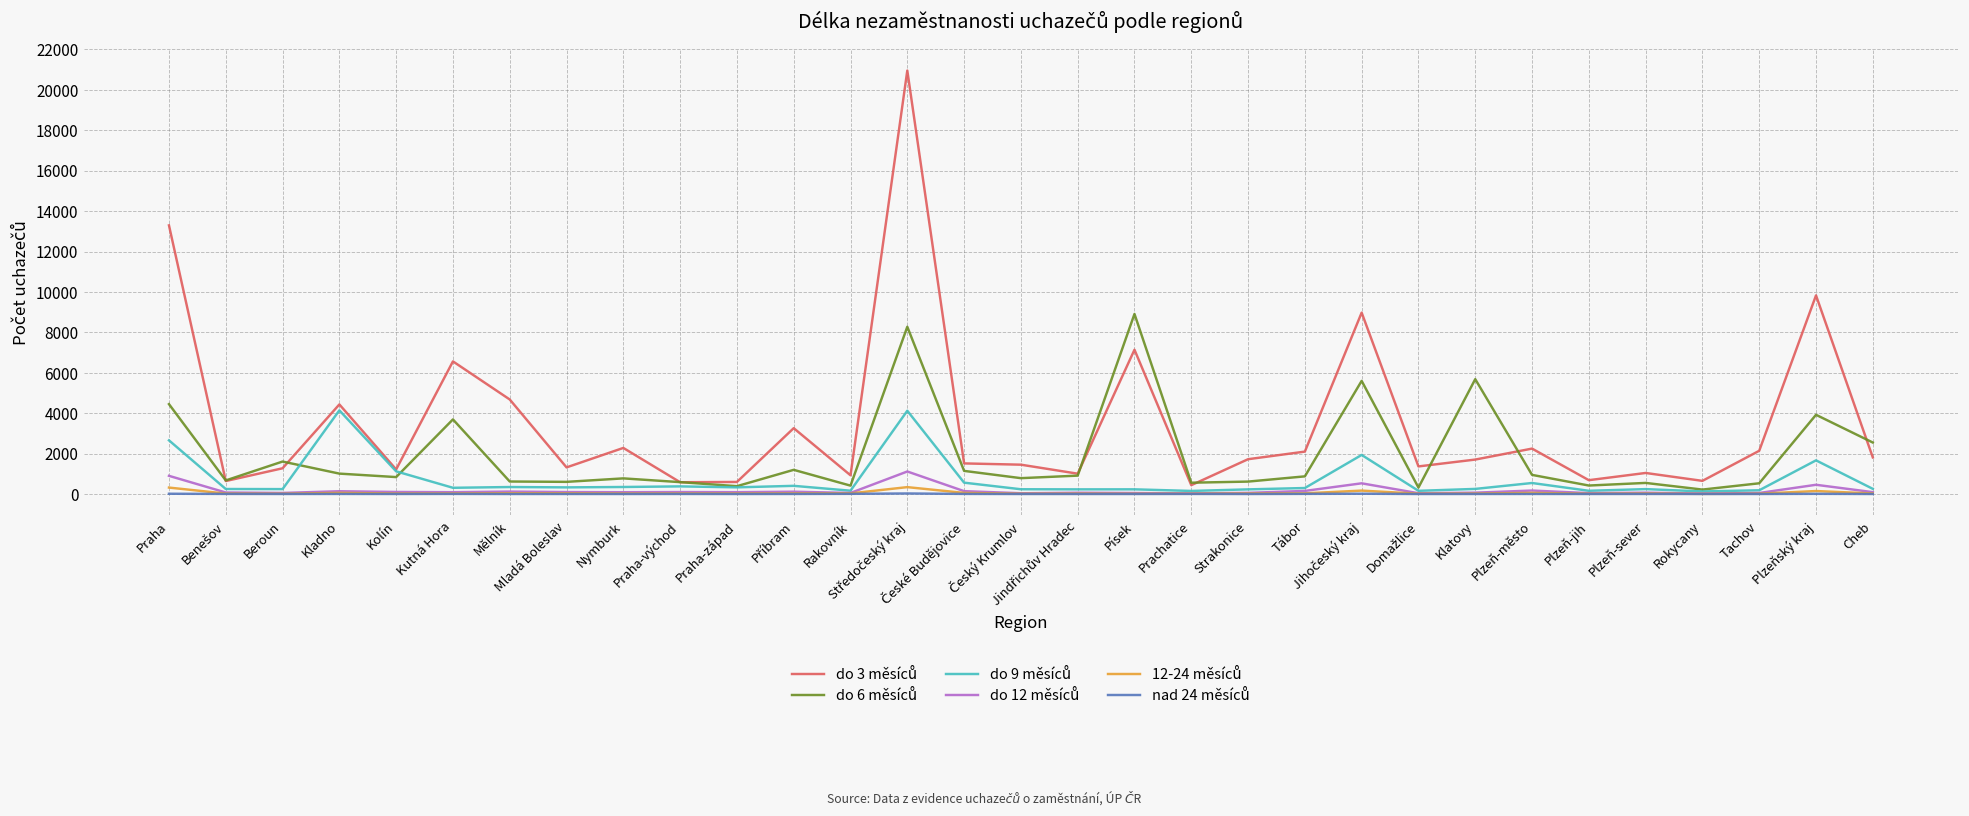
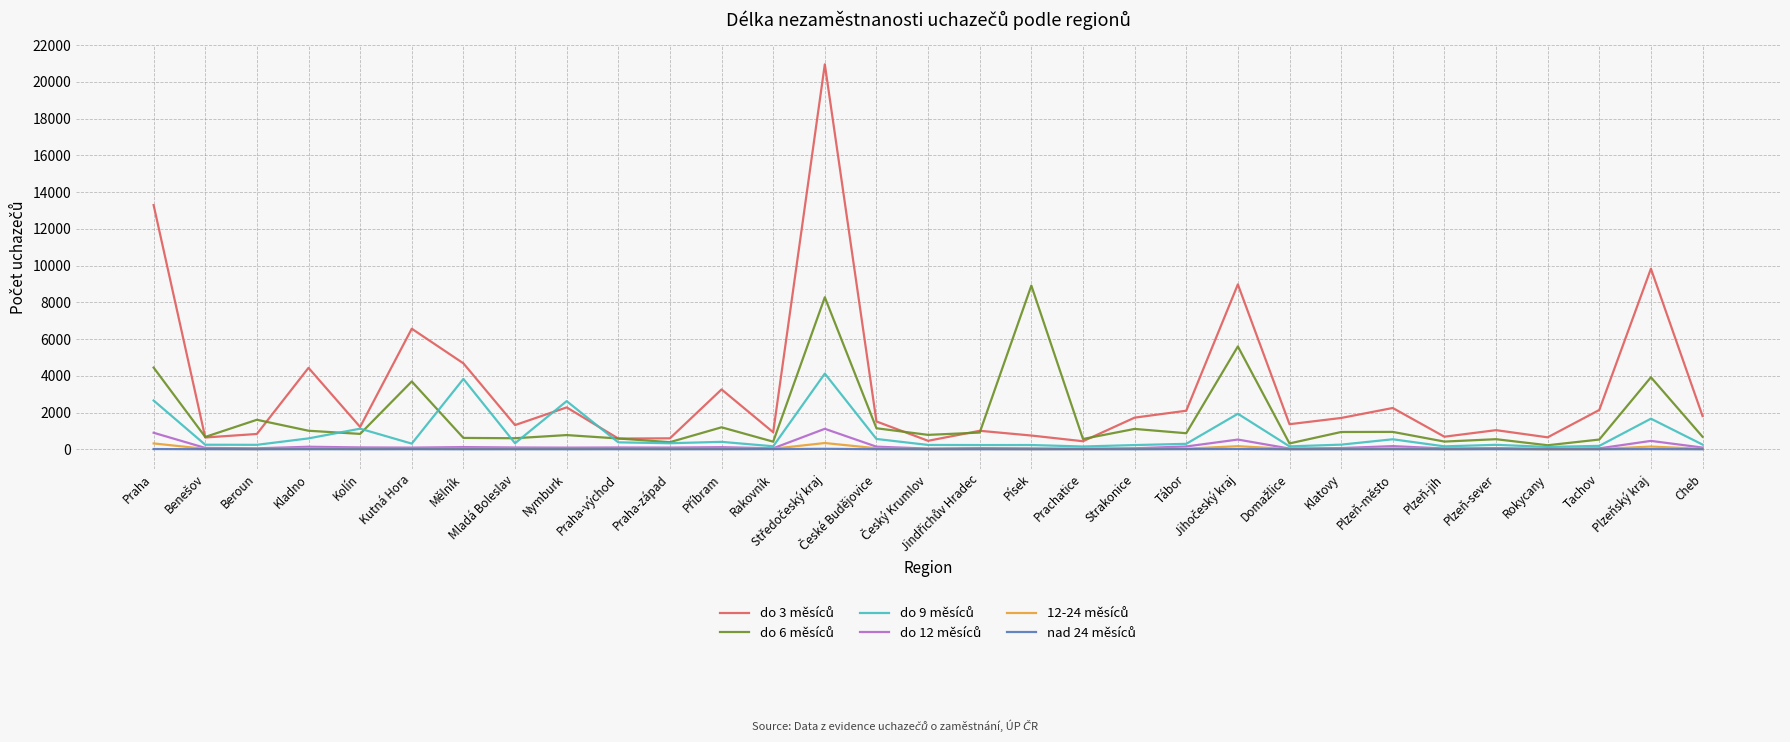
do 3 měsíců, Beroun: 1300 -> 800
do 9 měsíců, Kladno: 4100 -> 600
do 9 měsíců, Mělník: 300 -> 3800
do 9 měsíců, Nymburk: 300 -> 2600
do 3 měsíců, Český Krumlov: 1500 -> 500
do 3 měsíců, Písek: 7100 -> 700
do 6 měsíců, Strakonice: 600 -> 1100
do 6 měsíců, Klatovy: 5700 -> 900
do 6 měsíců, Cheb: 2500 -> 700
